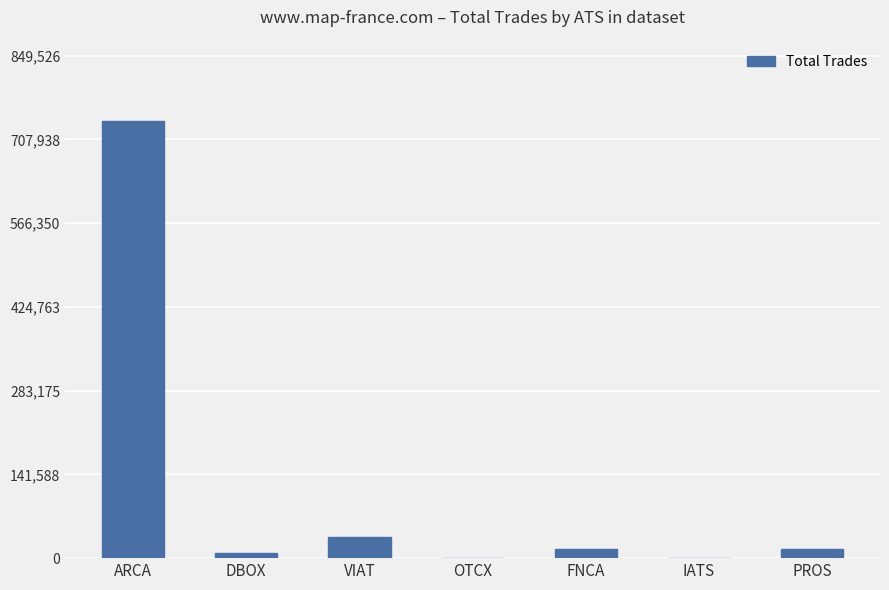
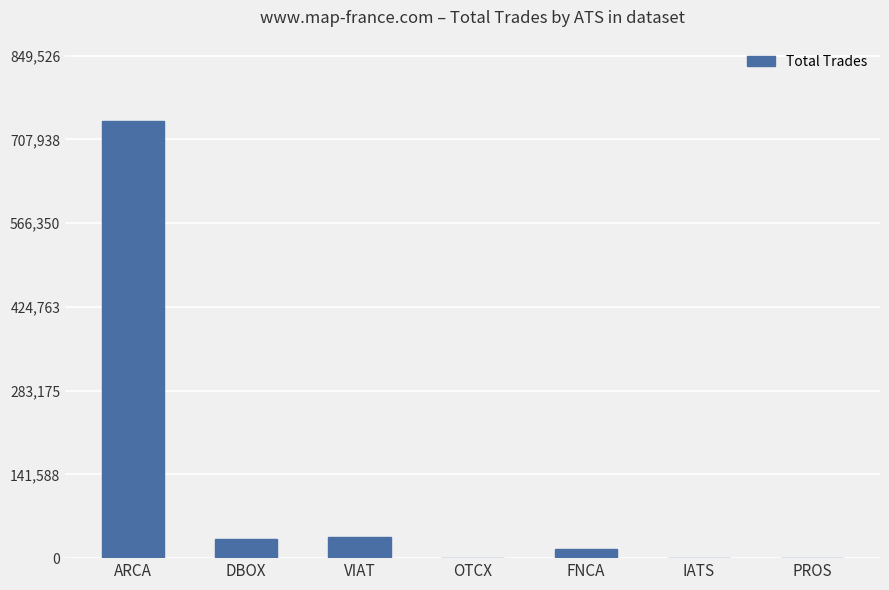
DBOX: 10,000 -> 30,000
PROS: 20,000 -> 0
